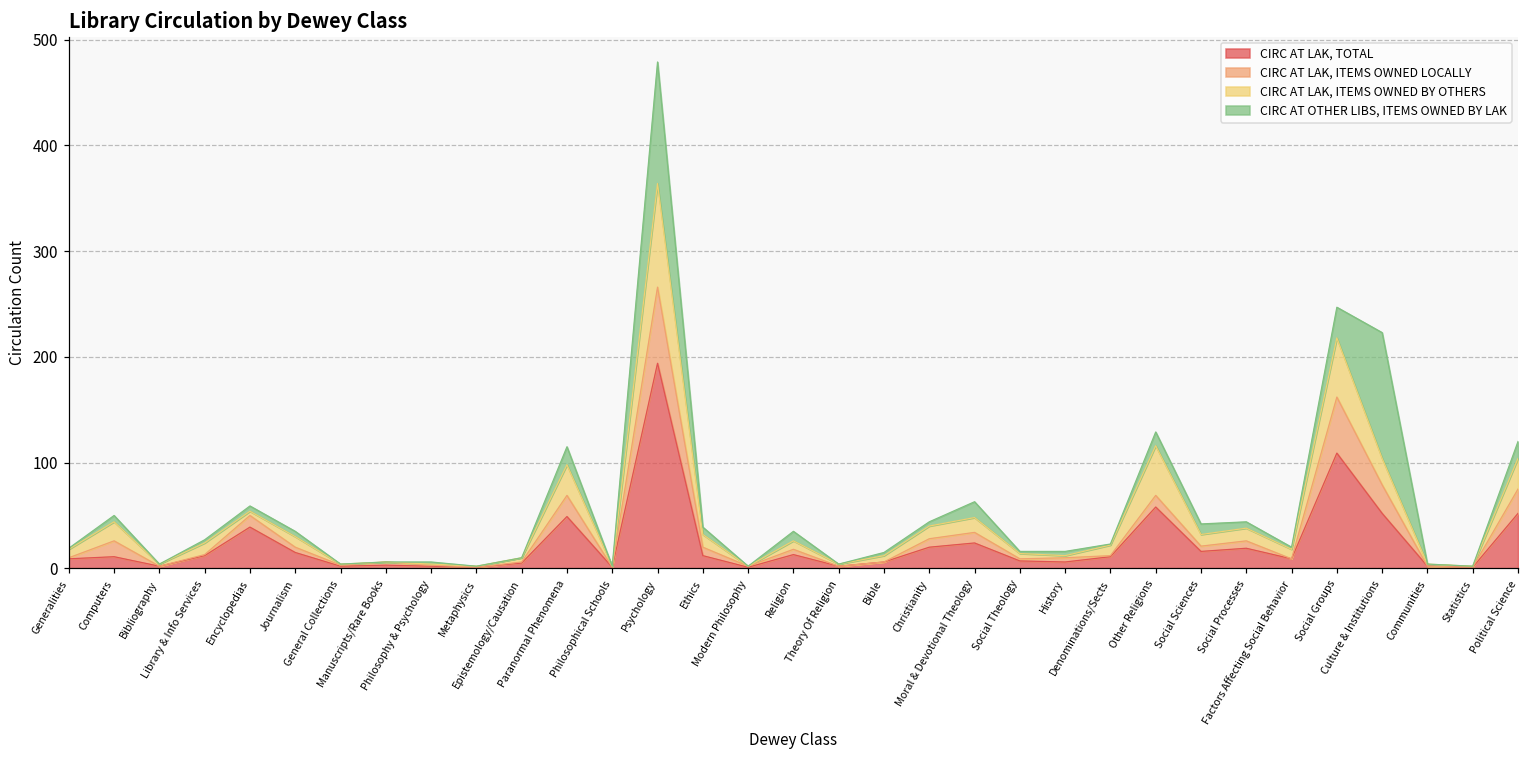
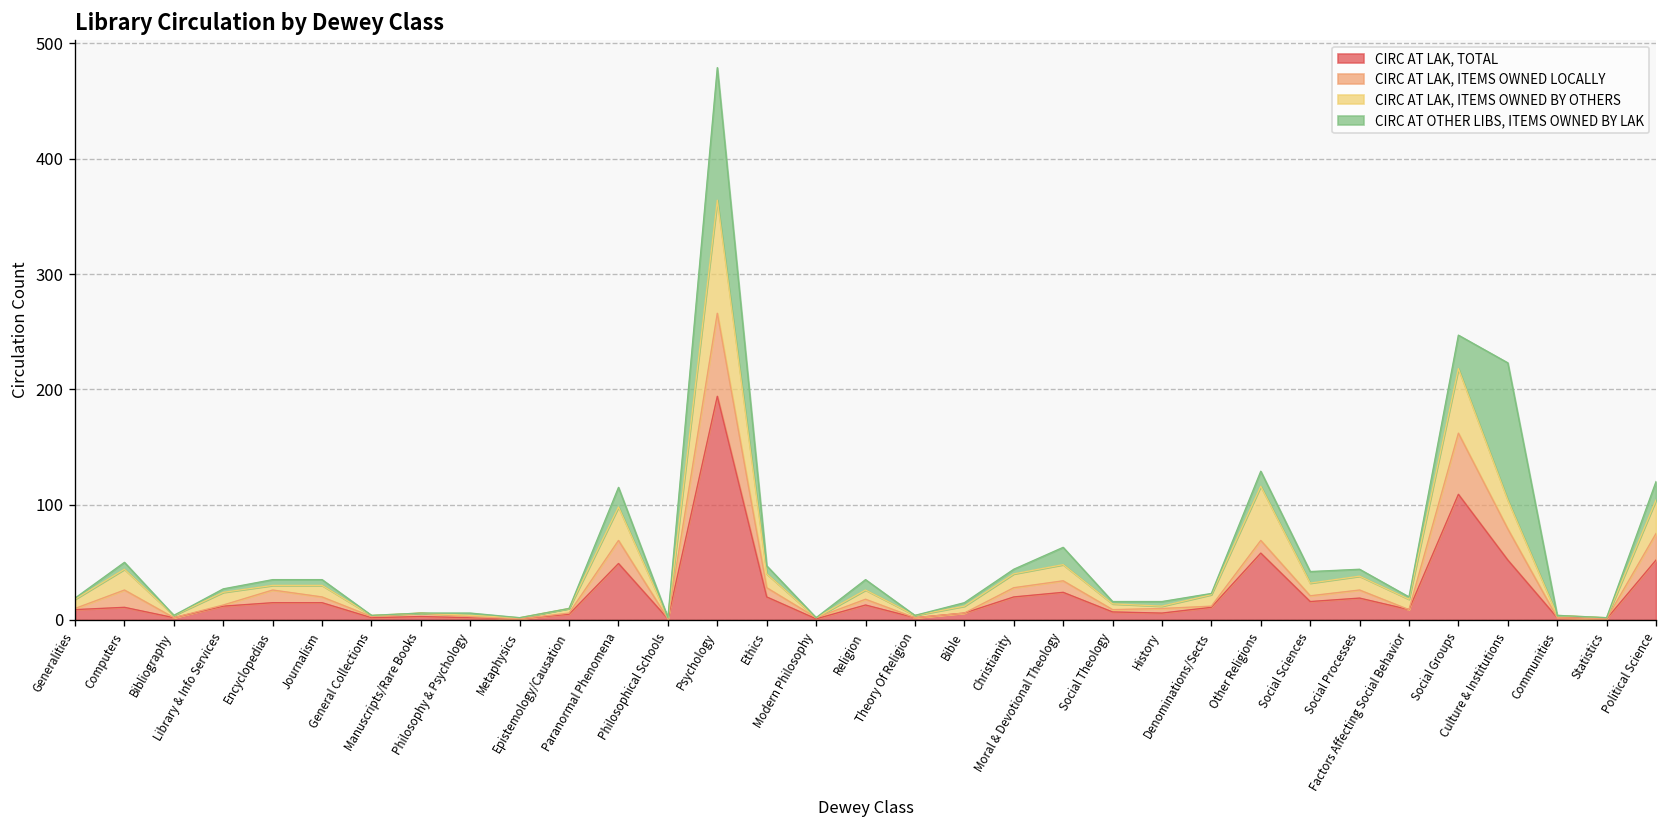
CIRC AT LAK, TOTAL, Encyclopedias: 40 -> 20
CIRC AT LAK, TOTAL, Ethics: 10 -> 20
